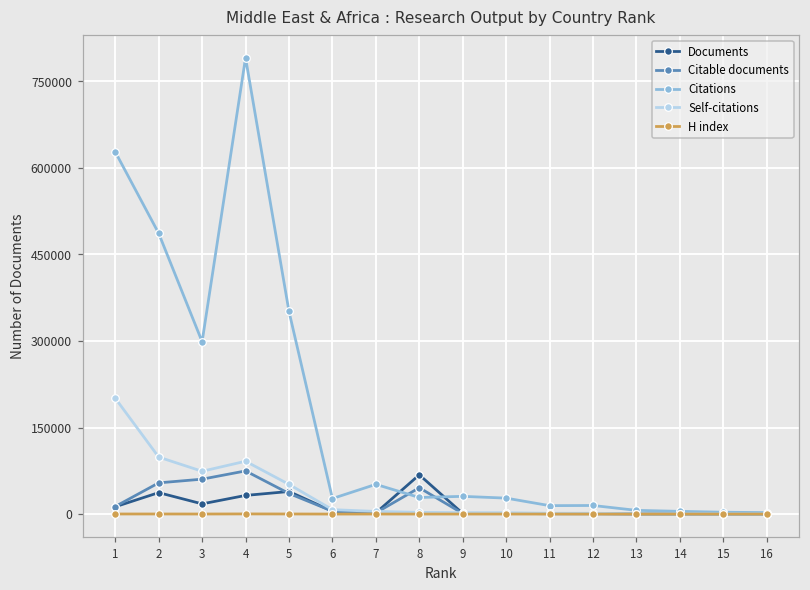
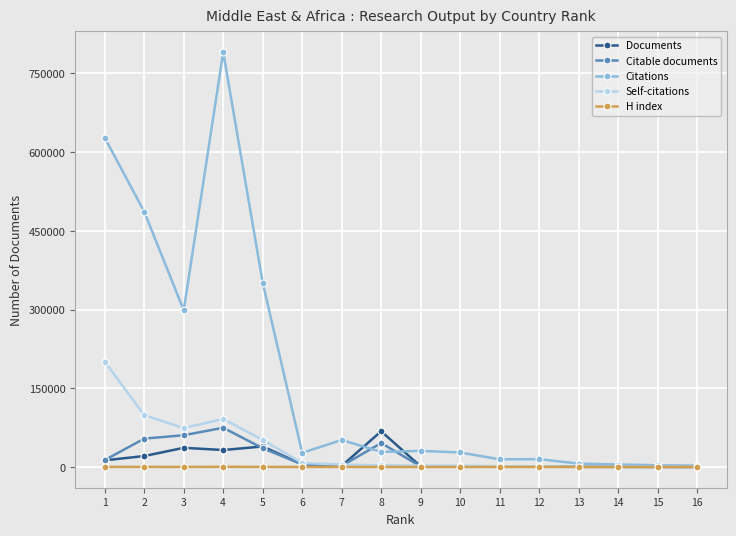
Documents, 2: 40000 -> 20000
Documents, 3: 20000 -> 40000
